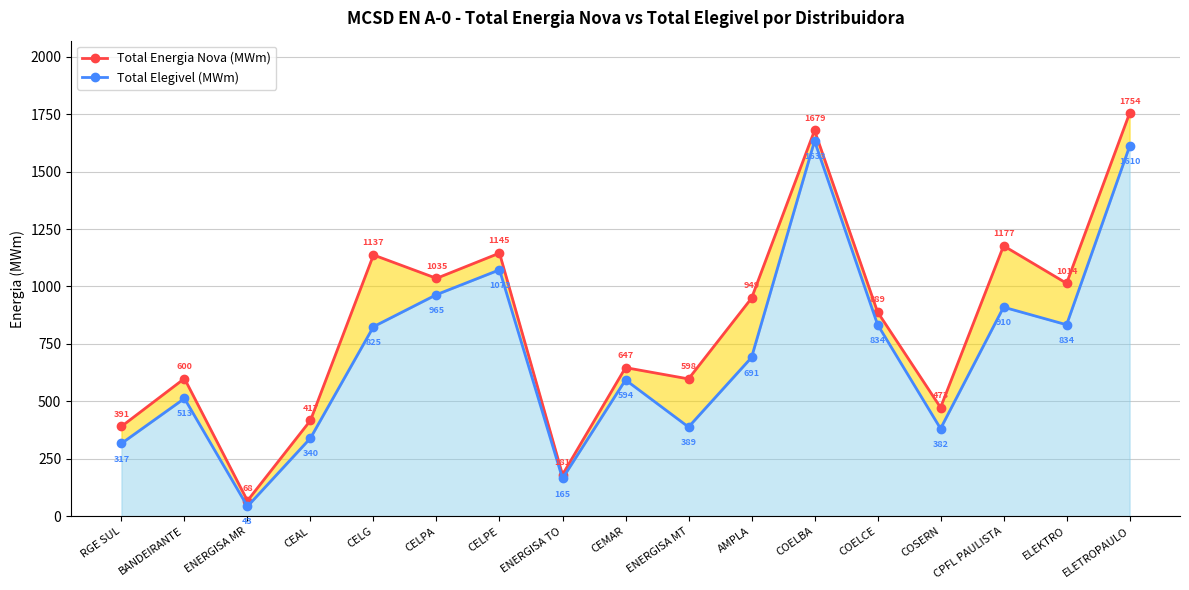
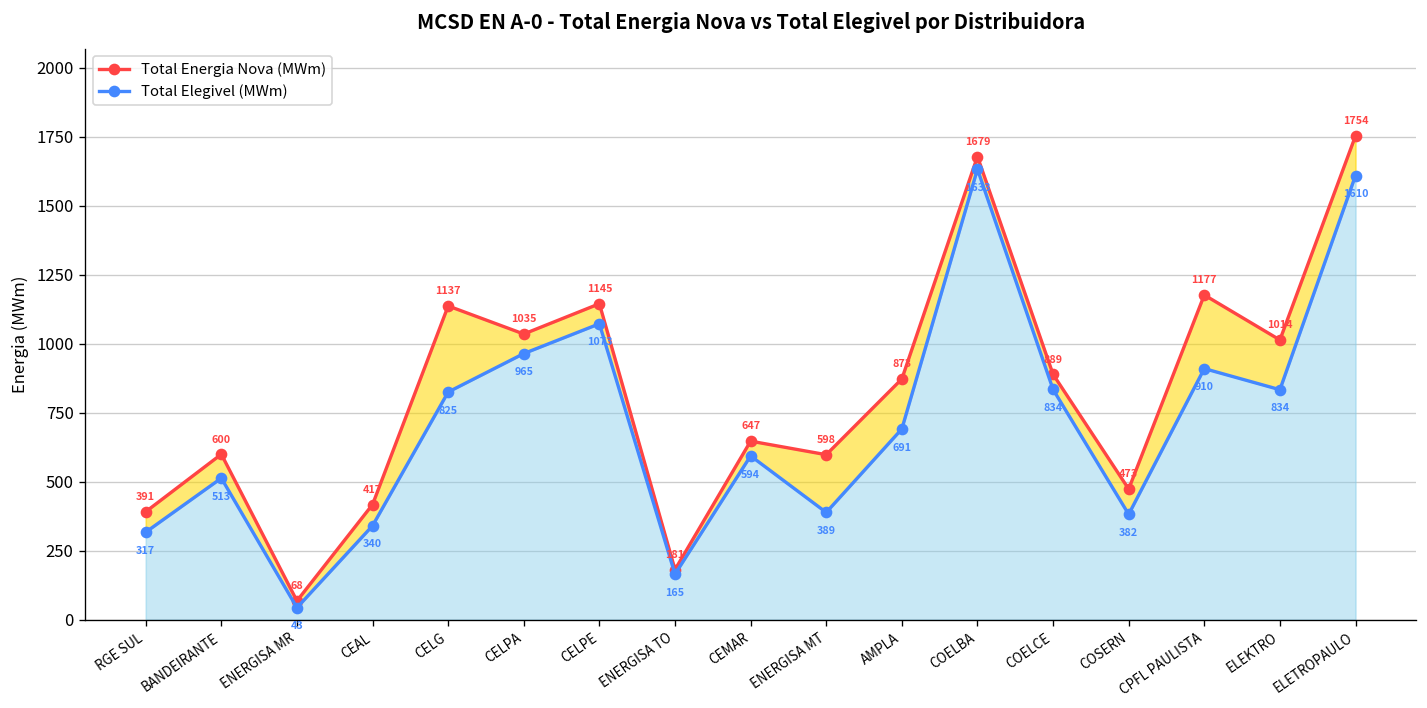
Total Energia Nova (MWm), AMPLA: 949 -> 873
